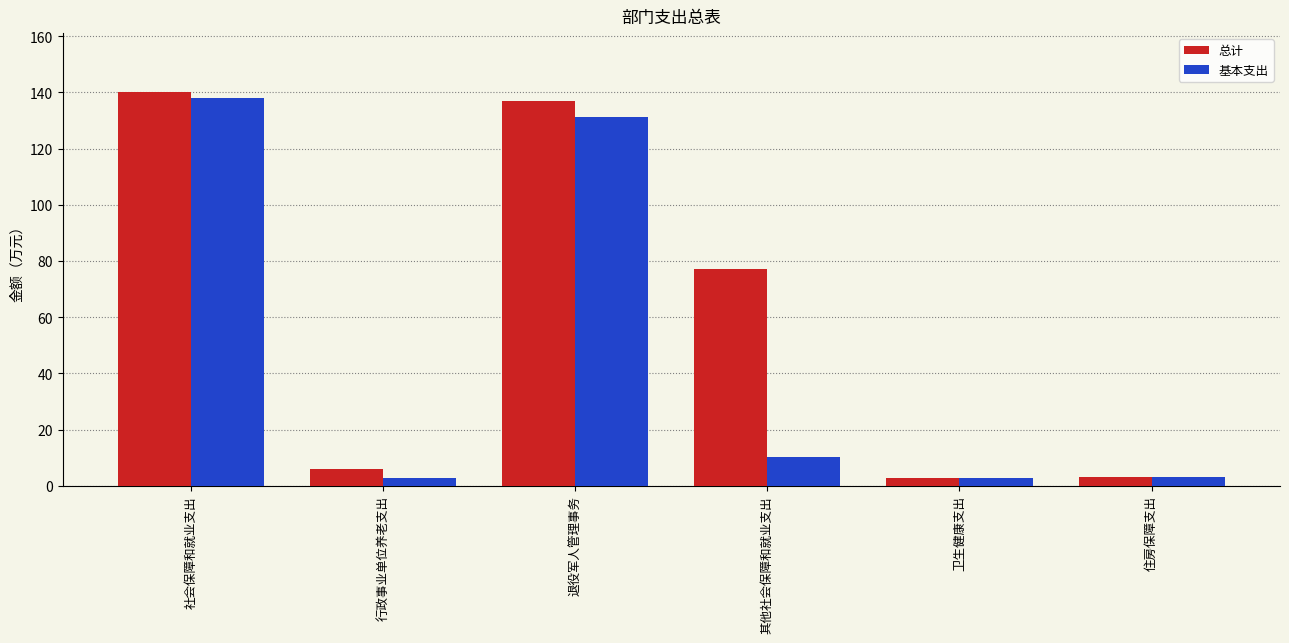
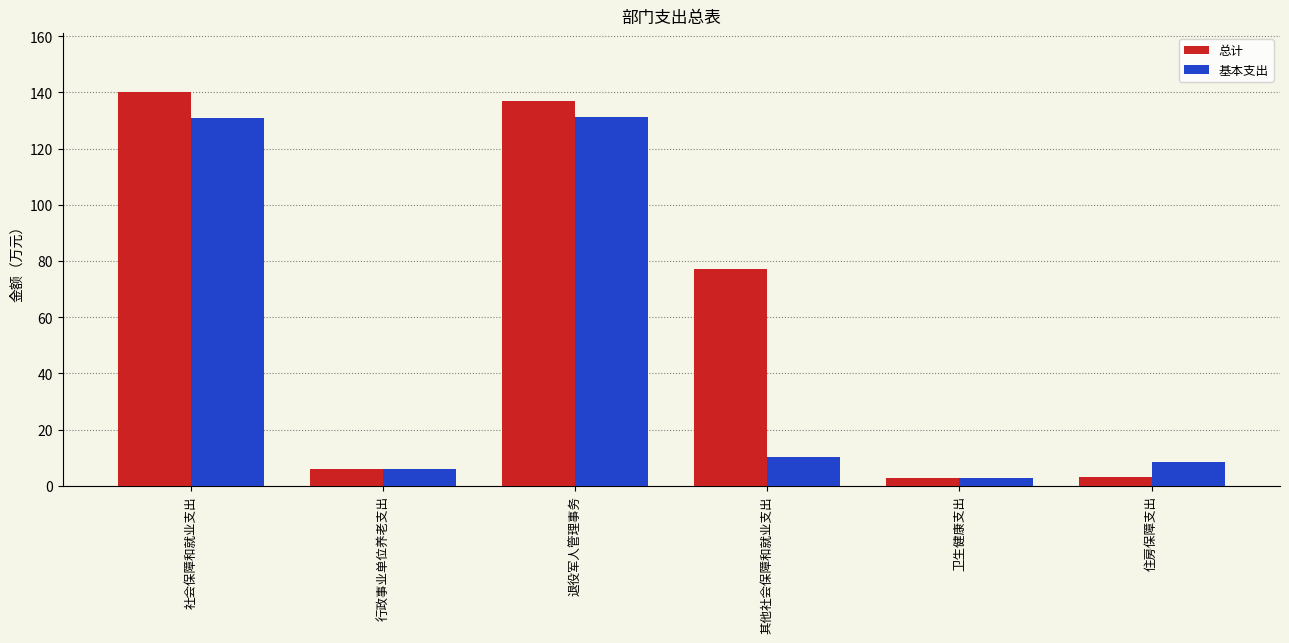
基本支出, 社会保障和就业支出: 138 -> 131
基本支出, 行政事业单位养老支出: 3 -> 6
基本支出, 住房保障支出: 3 -> 8
